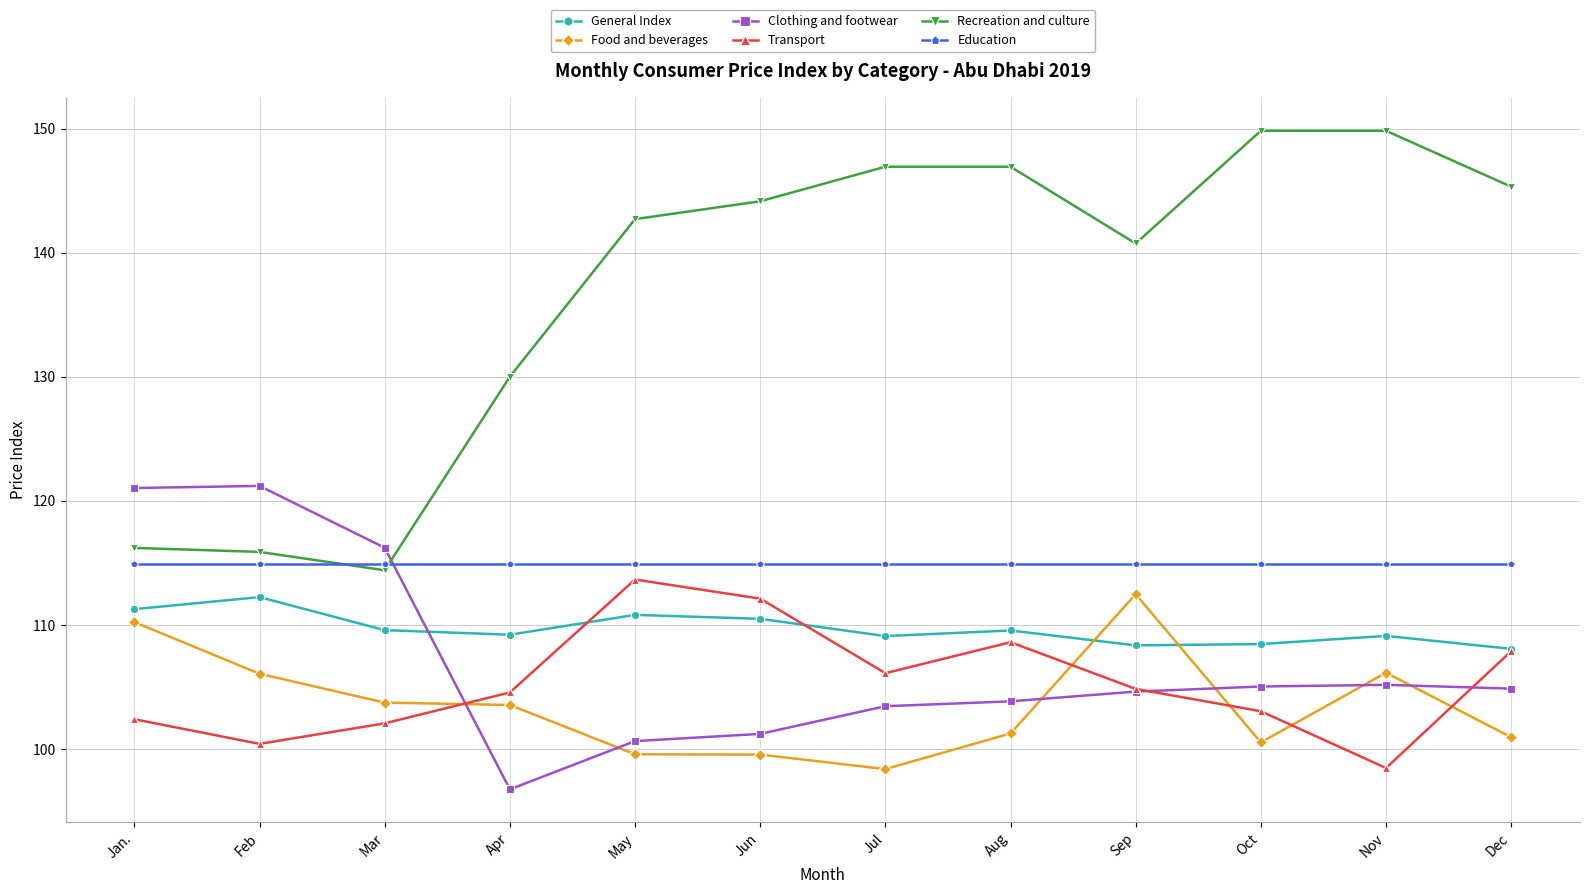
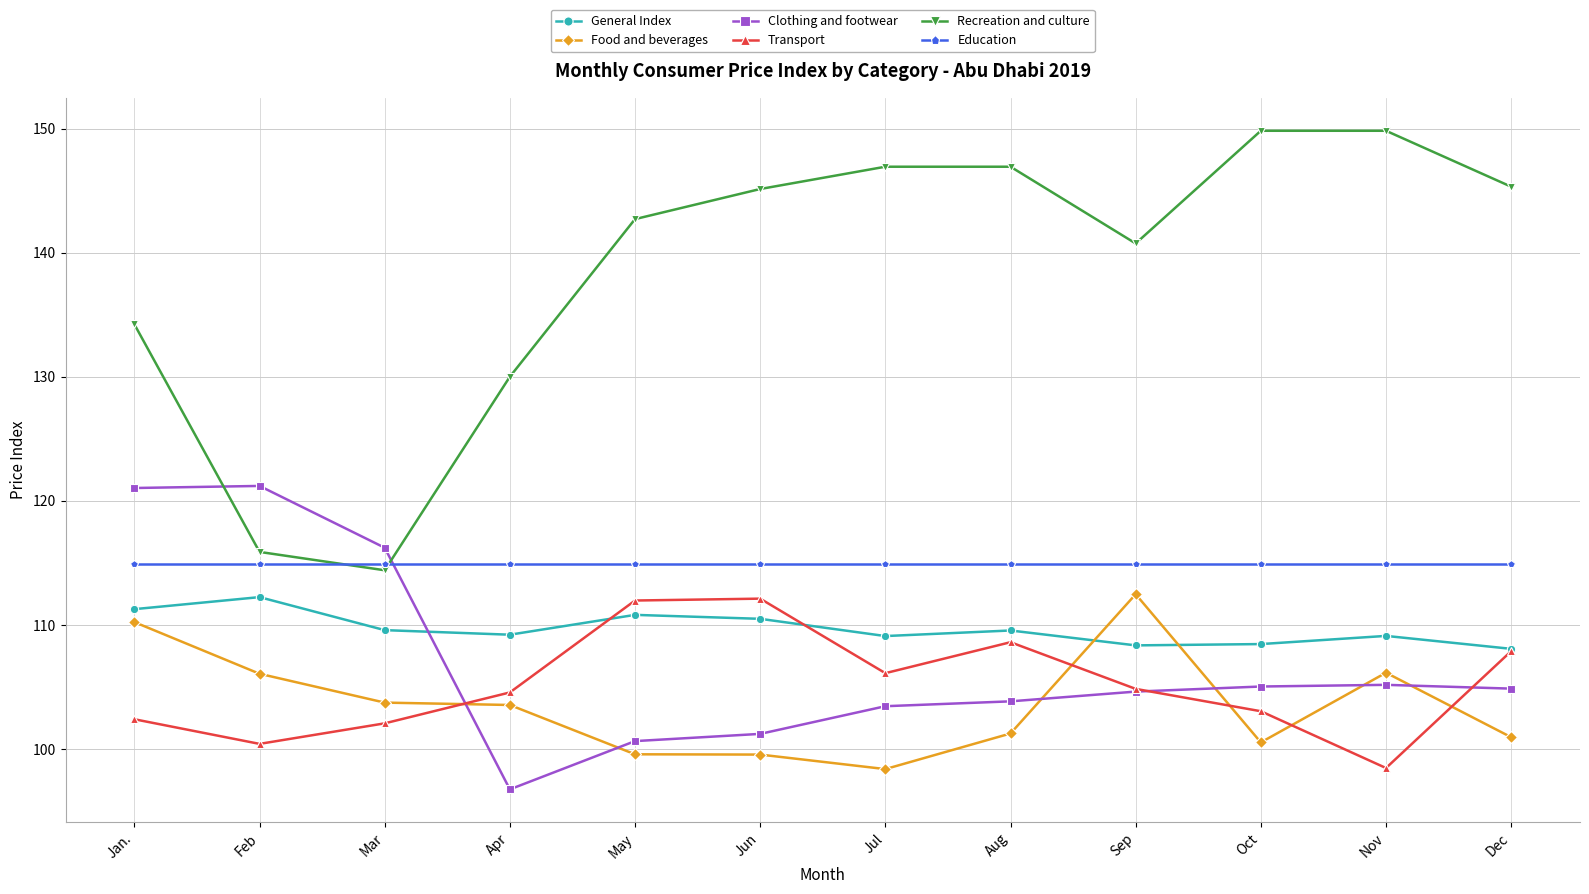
Recreation and culture, Jan.: 116.2 -> 134.2
Transport, May: 113.7 -> 112.0
Recreation and culture, Jun: 144.1 -> 145.1
